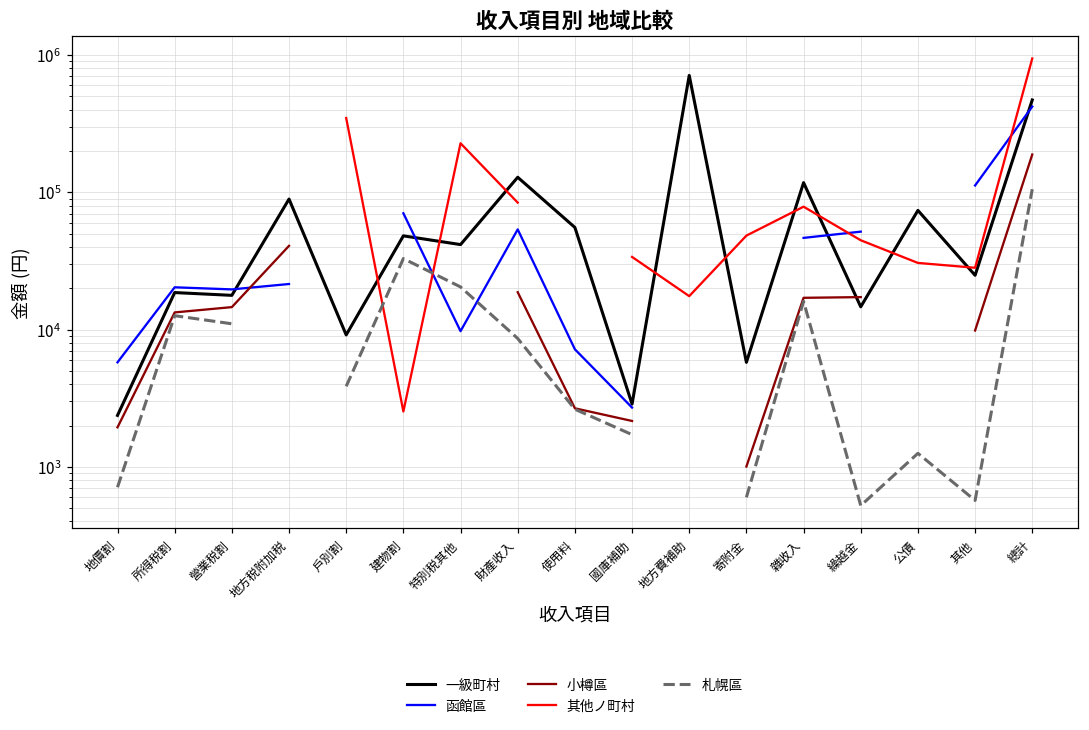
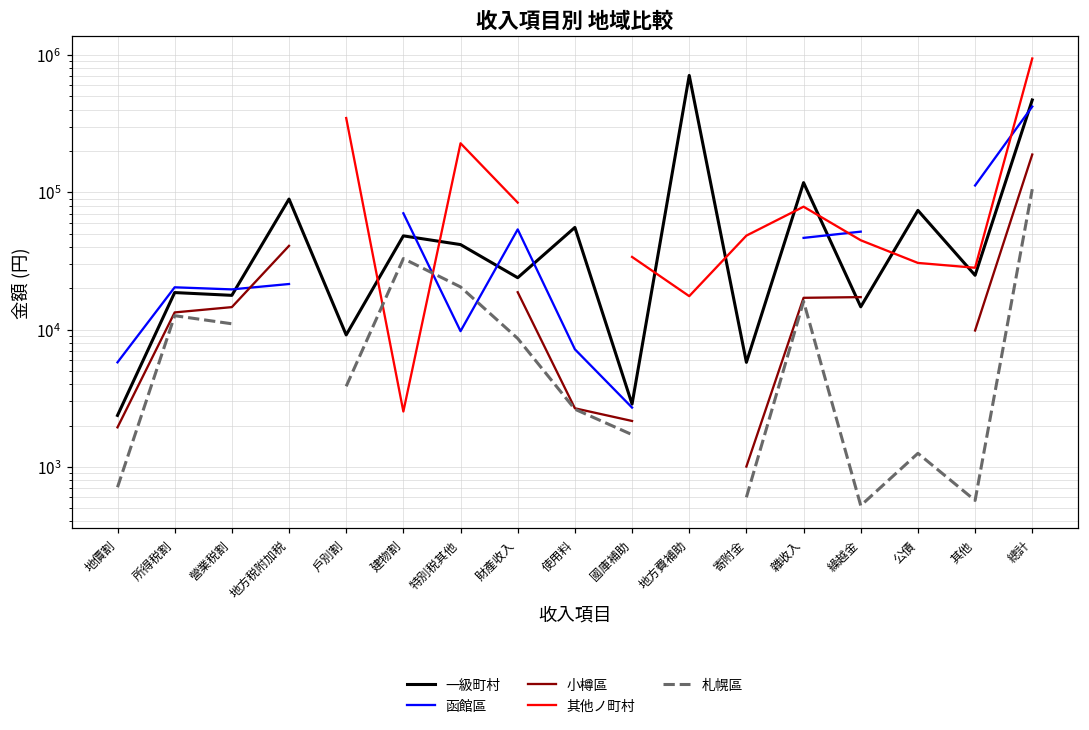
一級町村, 財產收入: 130000 -> 24000
